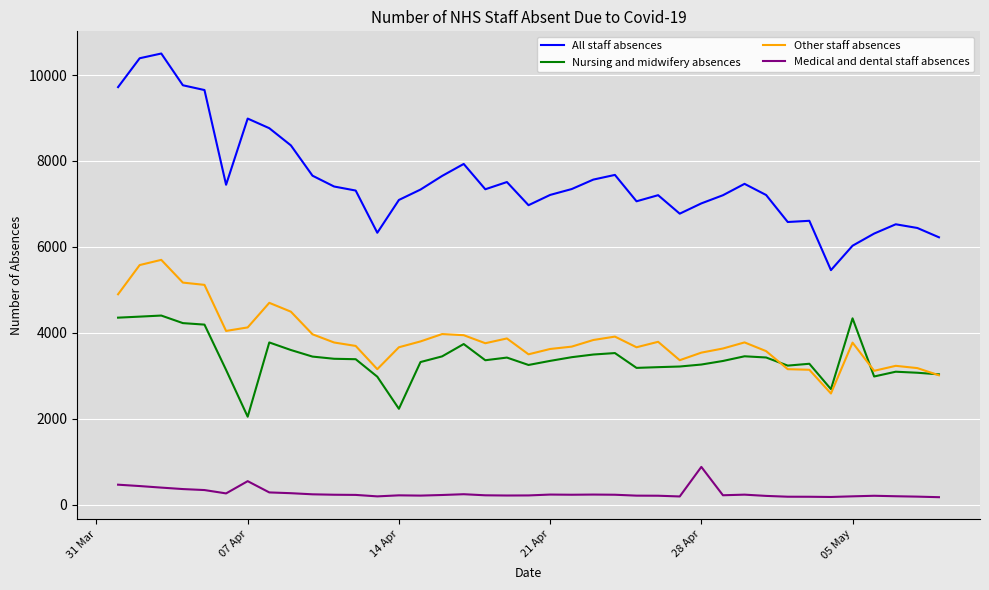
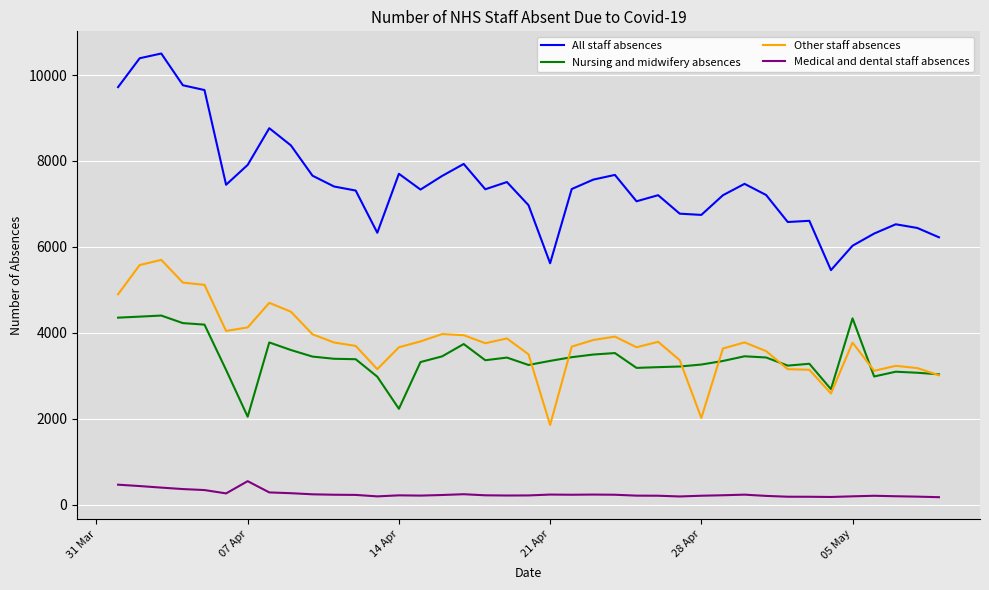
All staff absences, 07 Apr: 9000 -> 7900
All staff absences, 14 Apr: 7100 -> 7700
All staff absences, 21 Apr: 7200 -> 5600
Other staff absences, 21 Apr: 3600 -> 1900
All staff absences, 28 Apr: 7000 -> 6700
Other staff absences, 28 Apr: 3500 -> 2000
Medical and dental staff absences, 28 Apr: 900 -> 200
